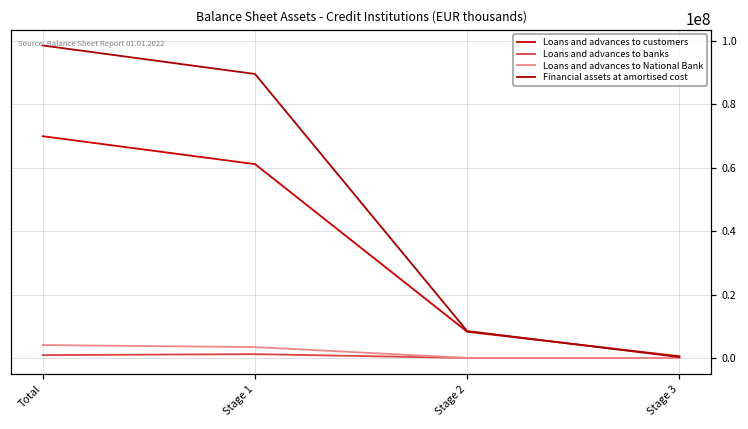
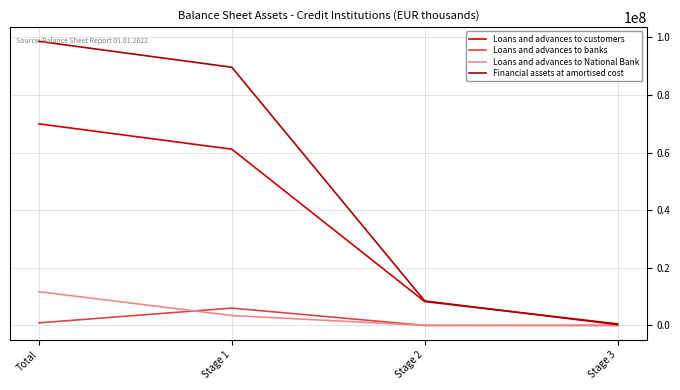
Loans and advances to National Bank, Total: 4000000 -> 12000000
Loans and advances to banks, Stage 1: 1000000 -> 6000000
